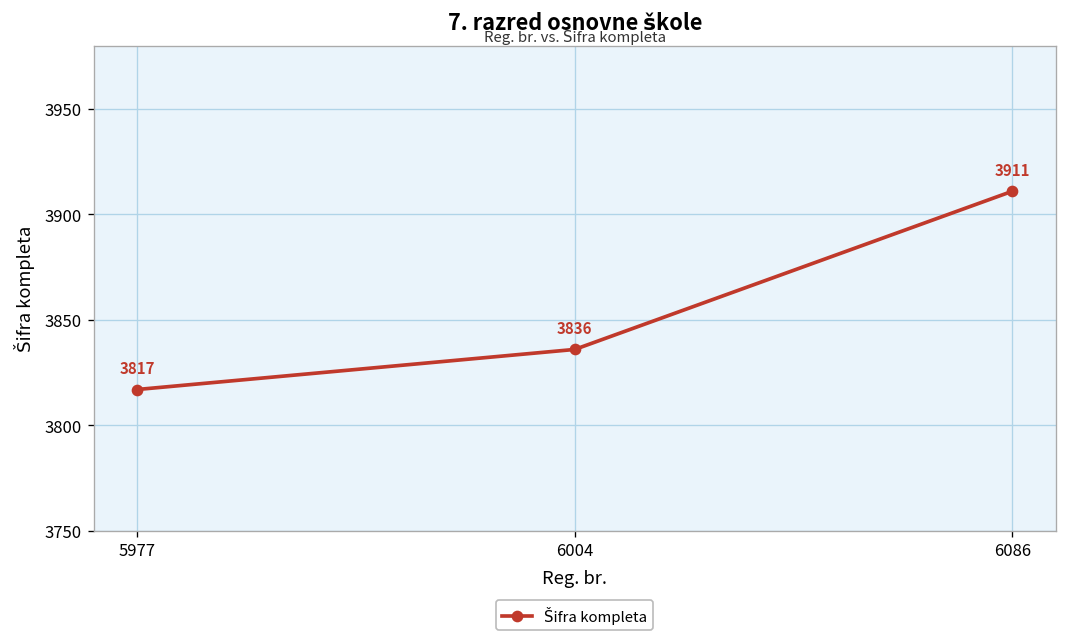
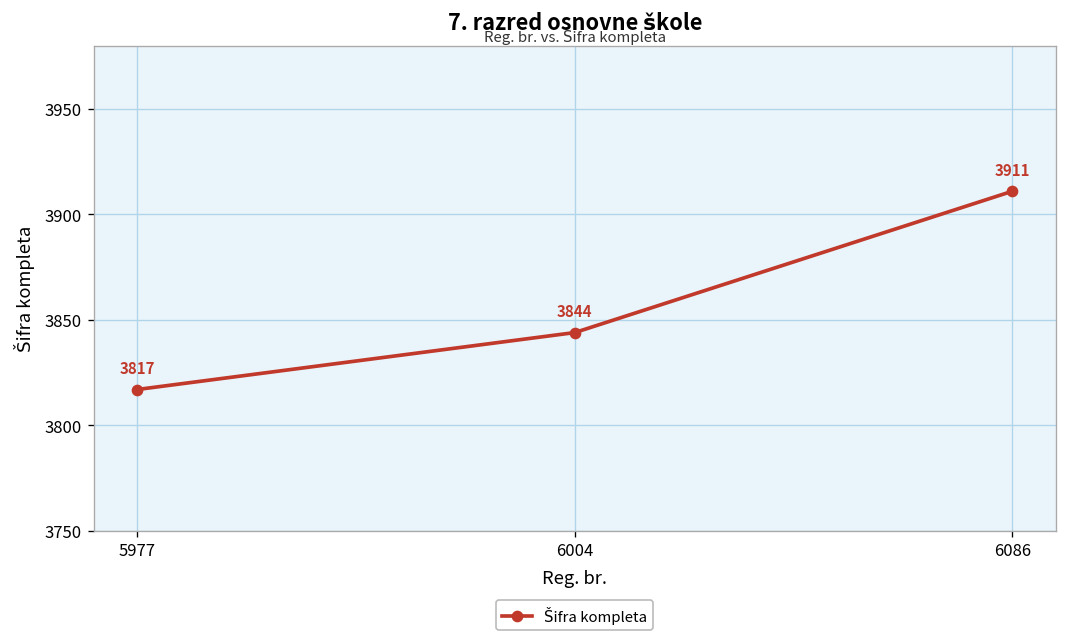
6004: 3836 -> 3844
